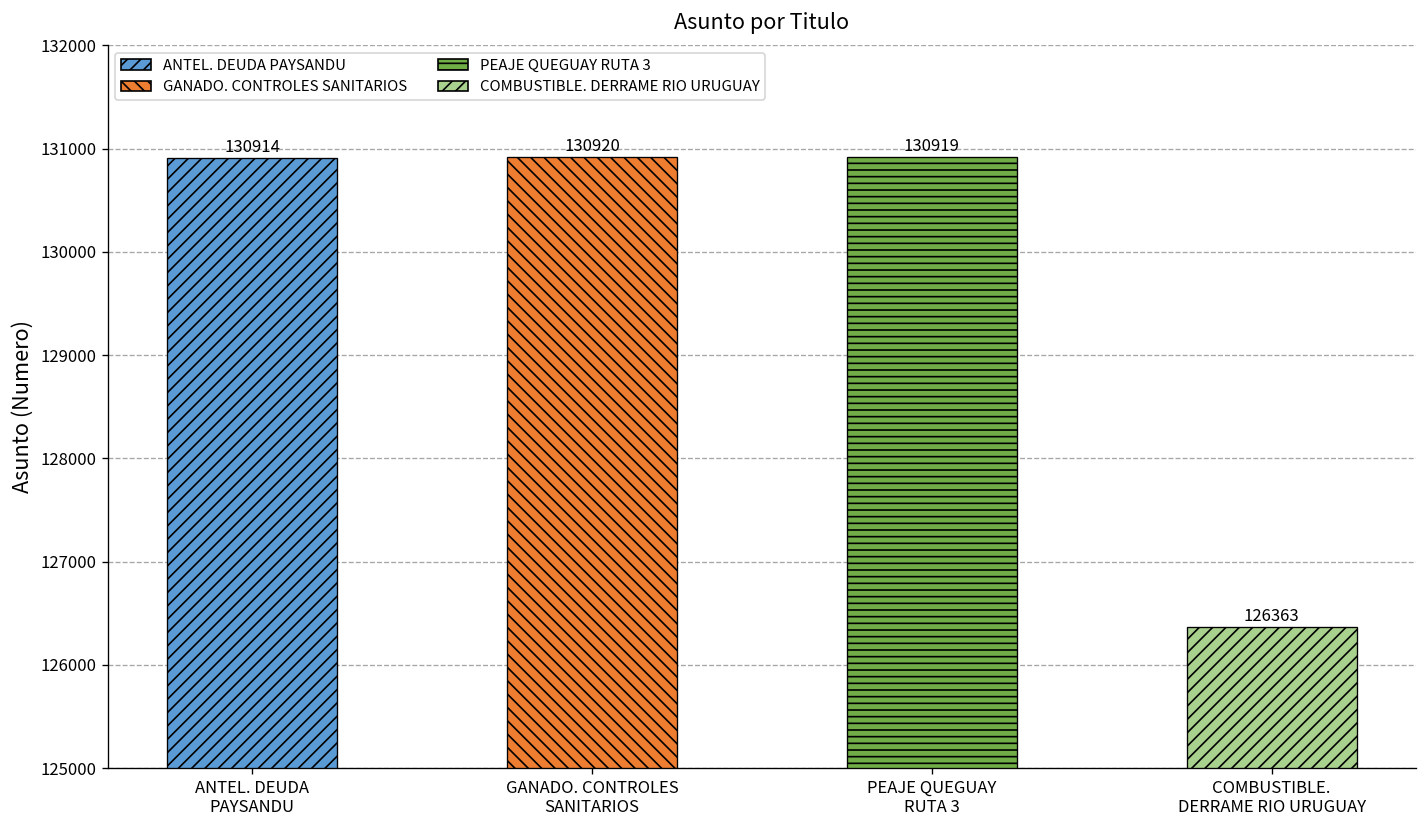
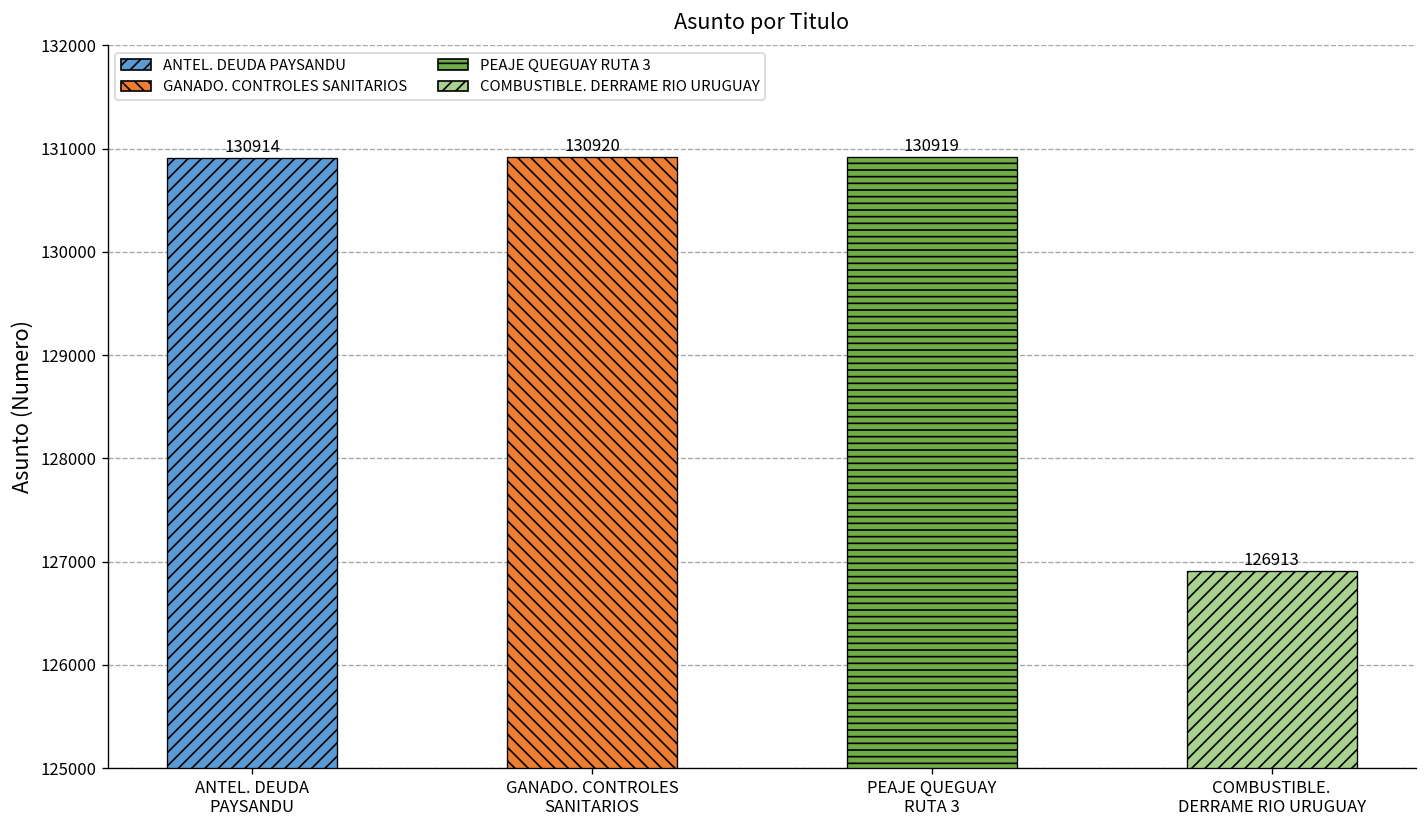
COMBUSTIBLE. DERRAME RIO URUGUAY: 126363 -> 126913
